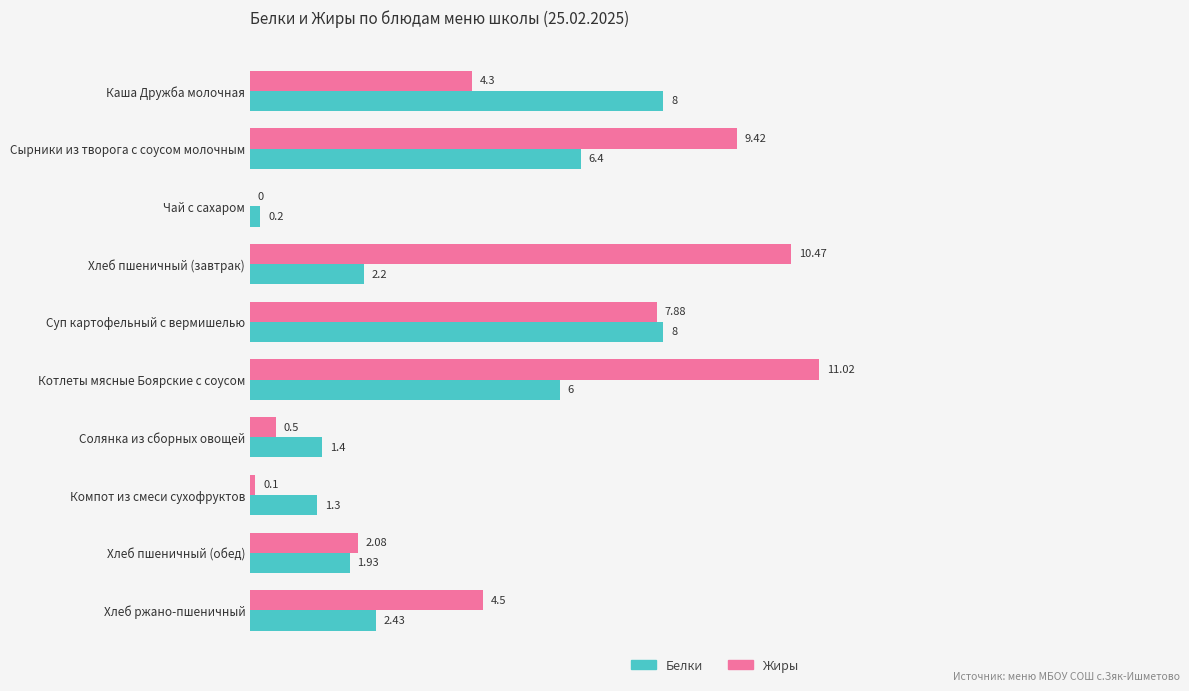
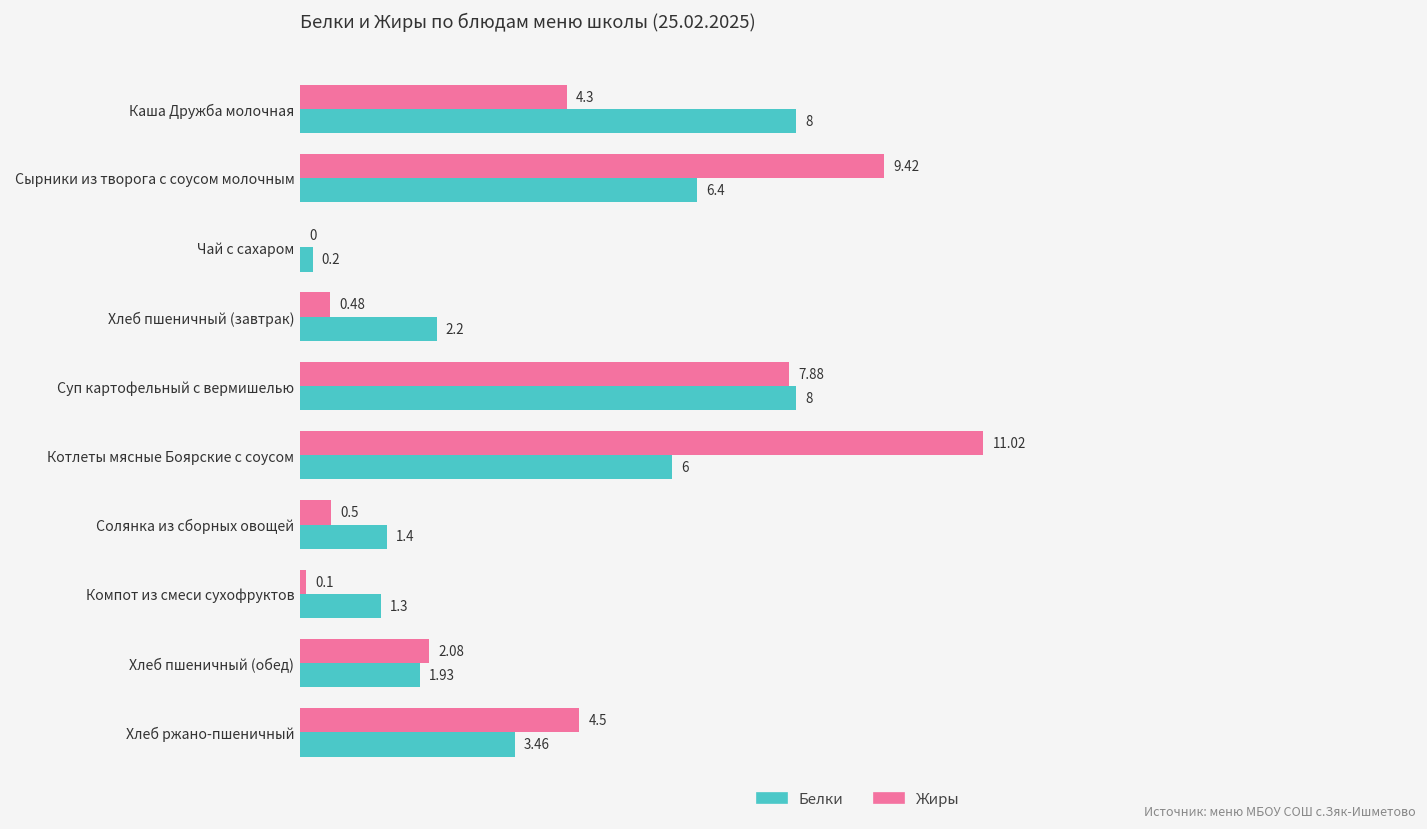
Жиры, Хлеб пшеничный (завтрак): 10.47 -> 0.48
Белки, Хлеб ржано-пшеничный: 2.43 -> 3.46
